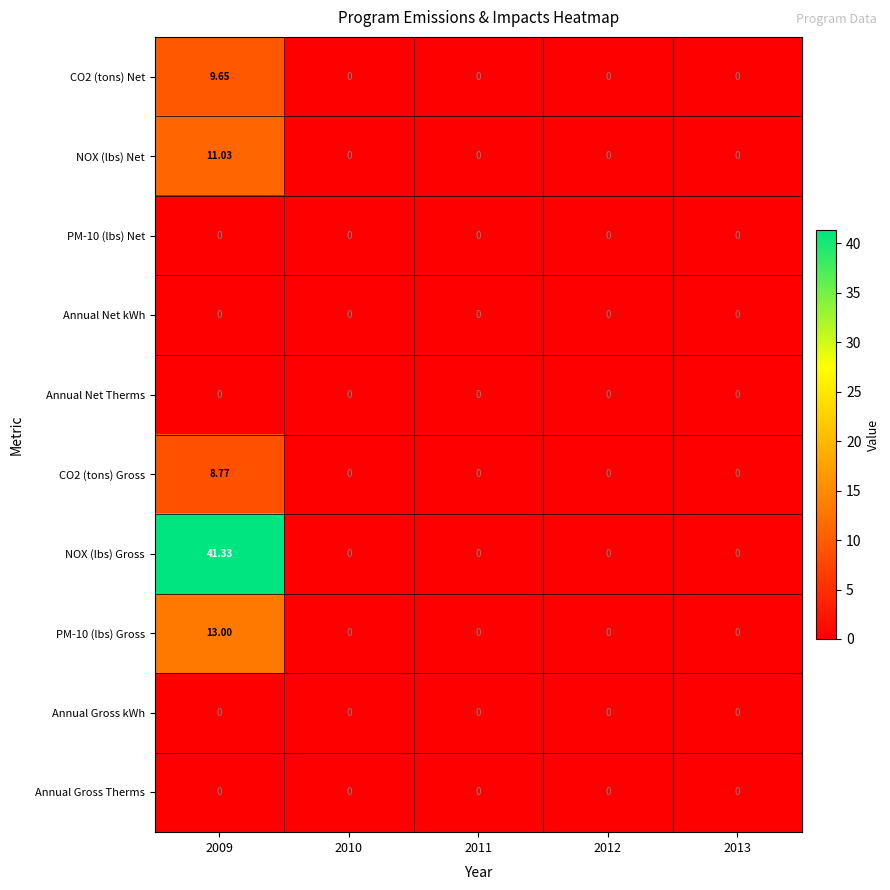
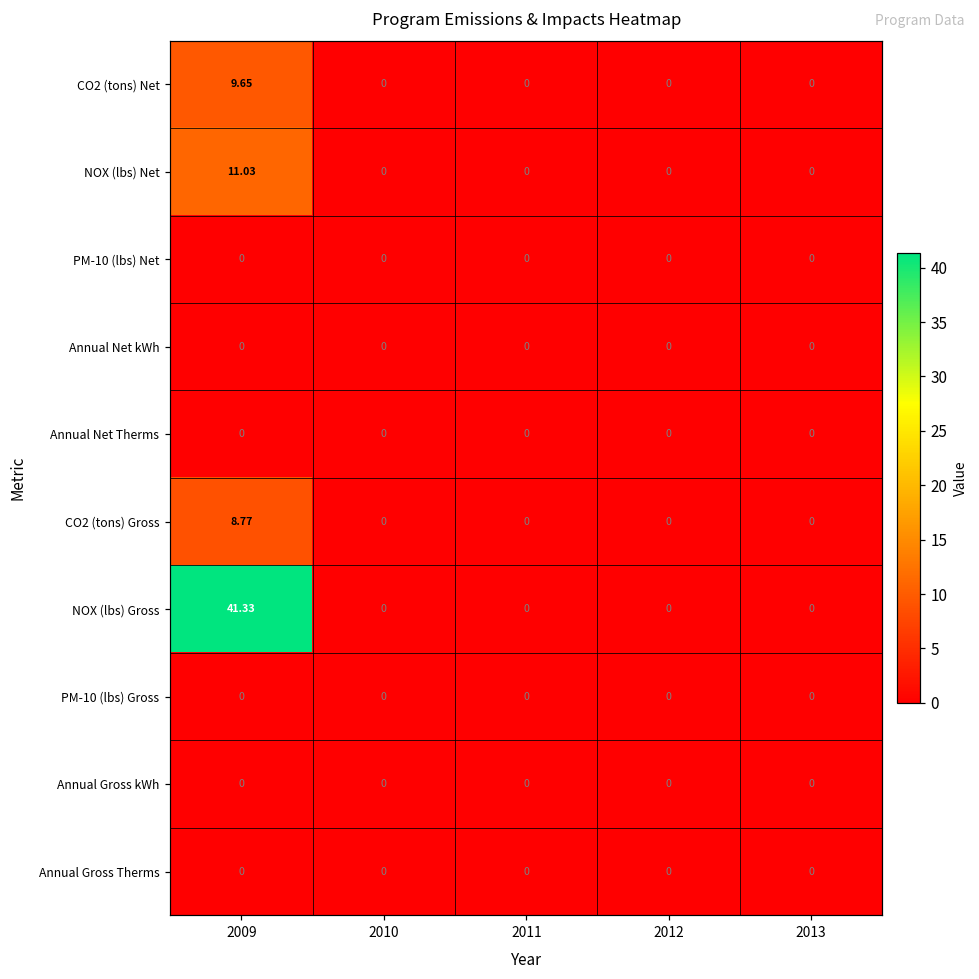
PM-10 (lbs) Gross, 2009: 13.00 -> 0
